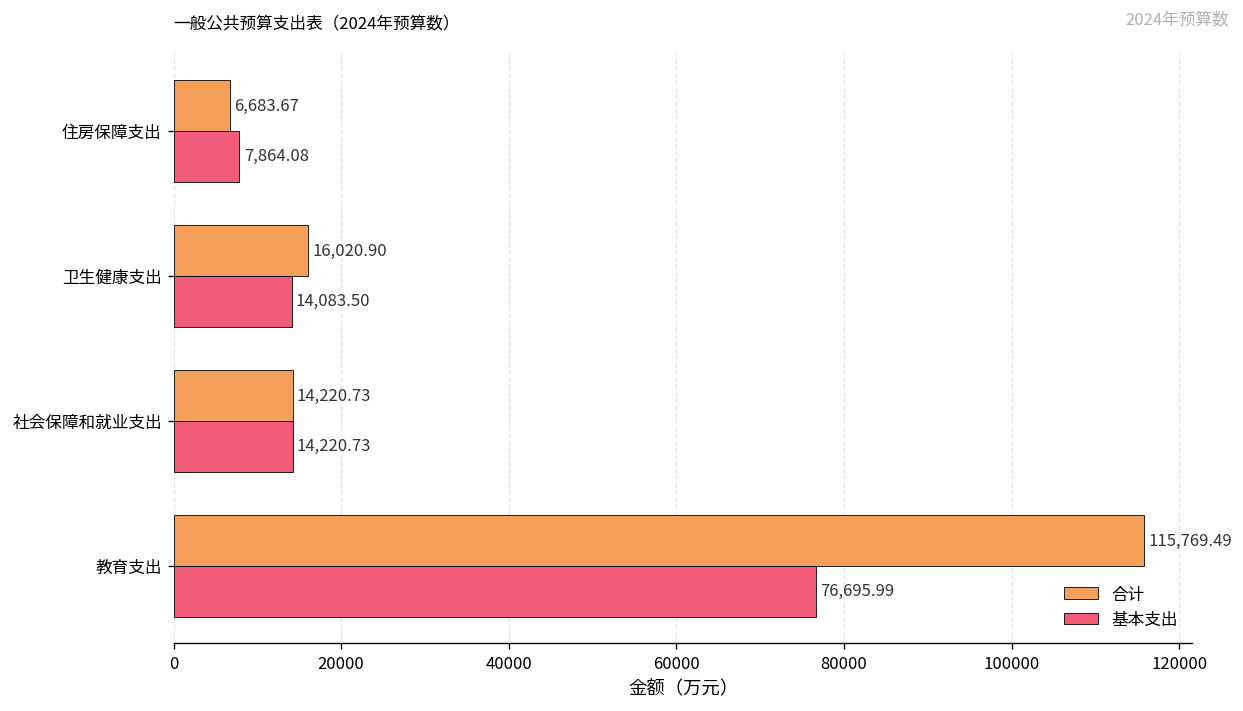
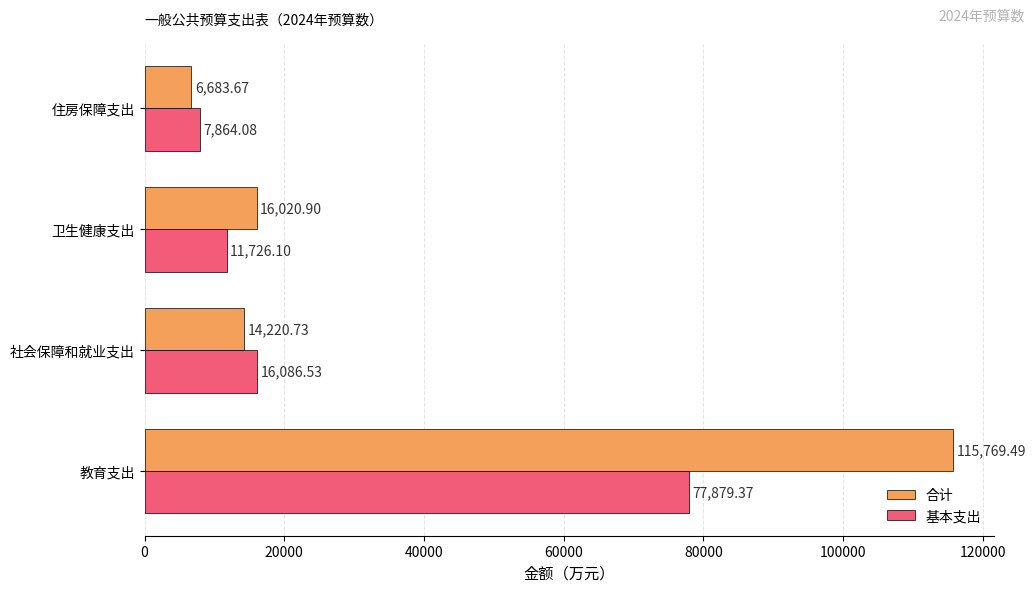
基本支出, 卫生健康支出: 14,083.50 -> 11,726.10
基本支出, 社会保障和就业支出: 14,220.73 -> 16,086.53
基本支出, 教育支出: 76,695.99 -> 77,879.37
